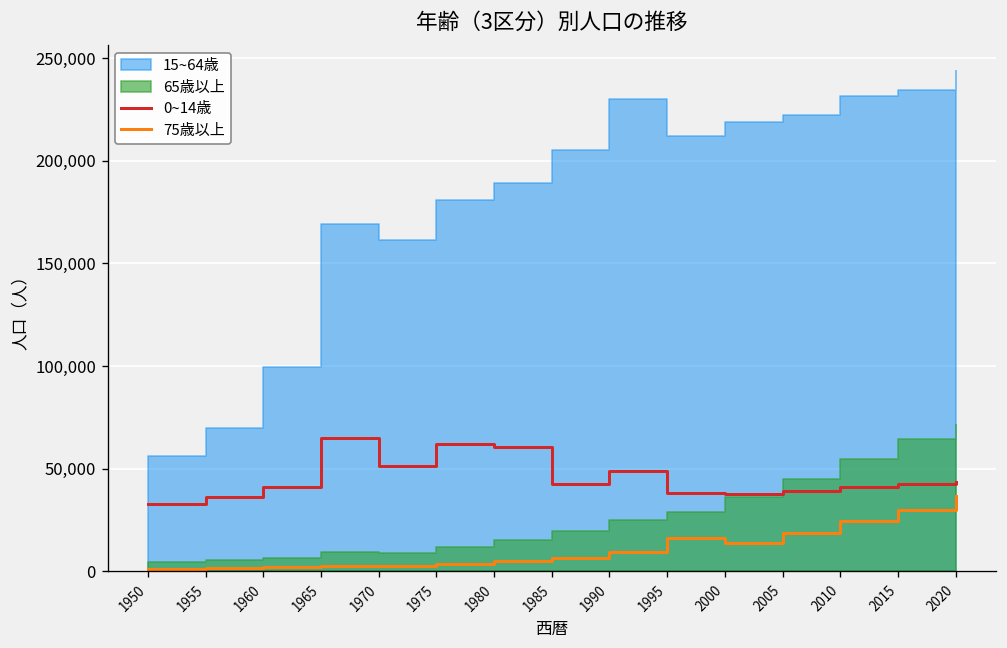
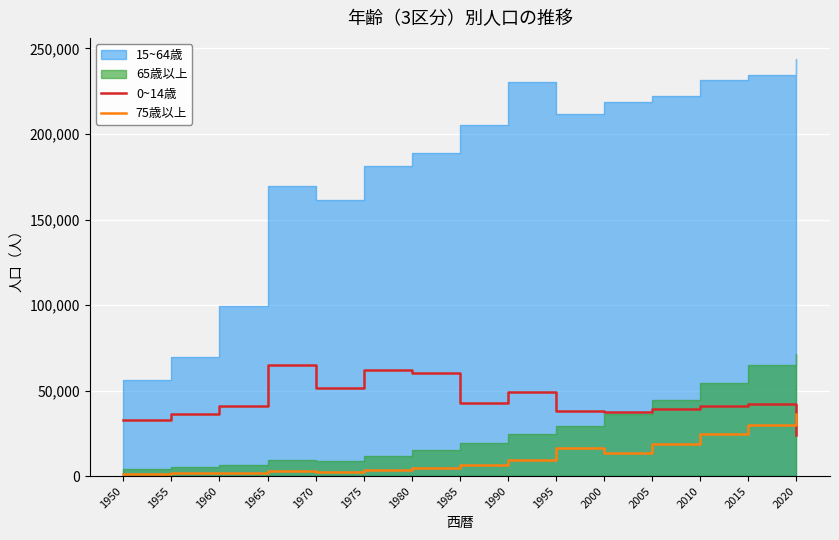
0~14歳, 2020: 43,000 -> 24,000
